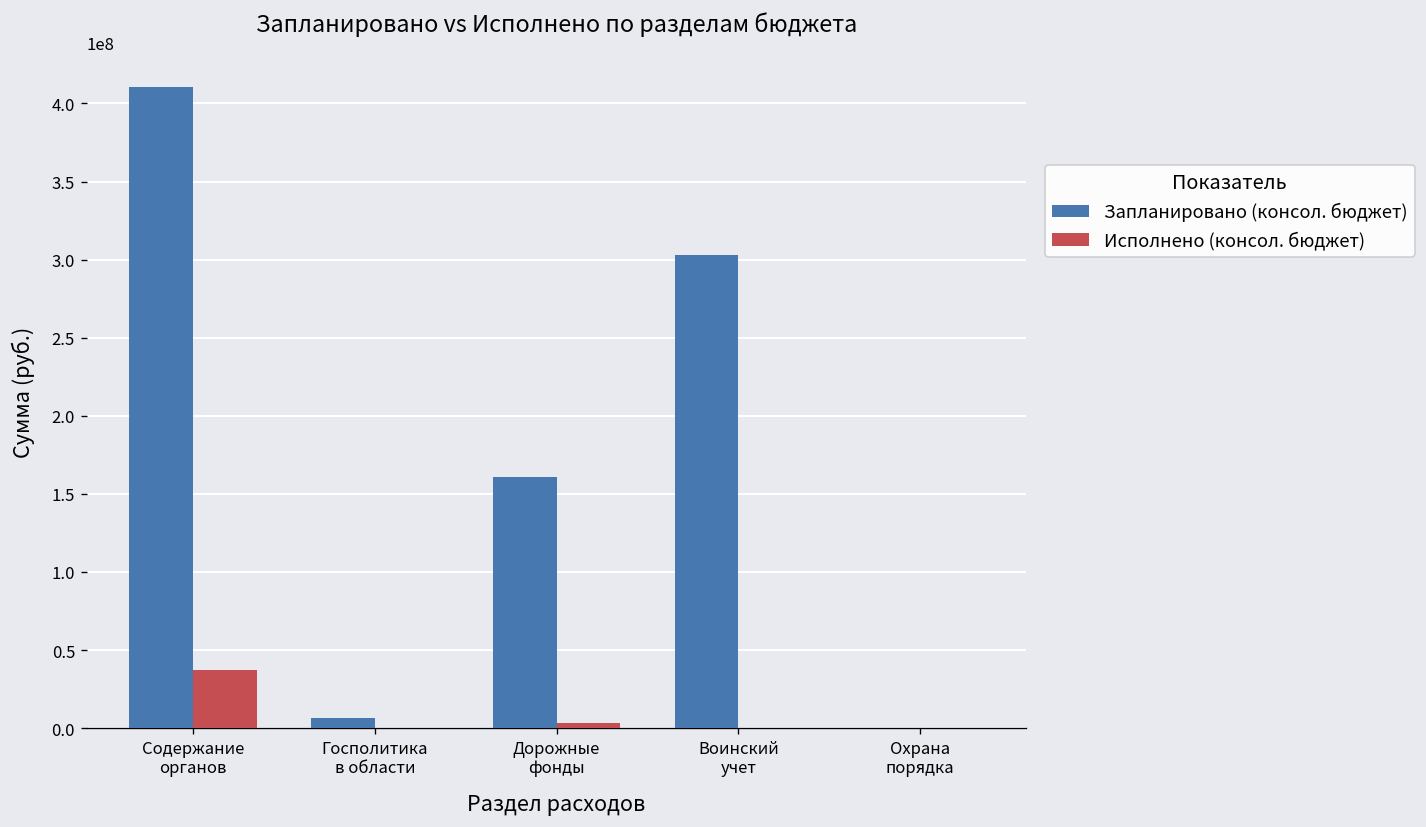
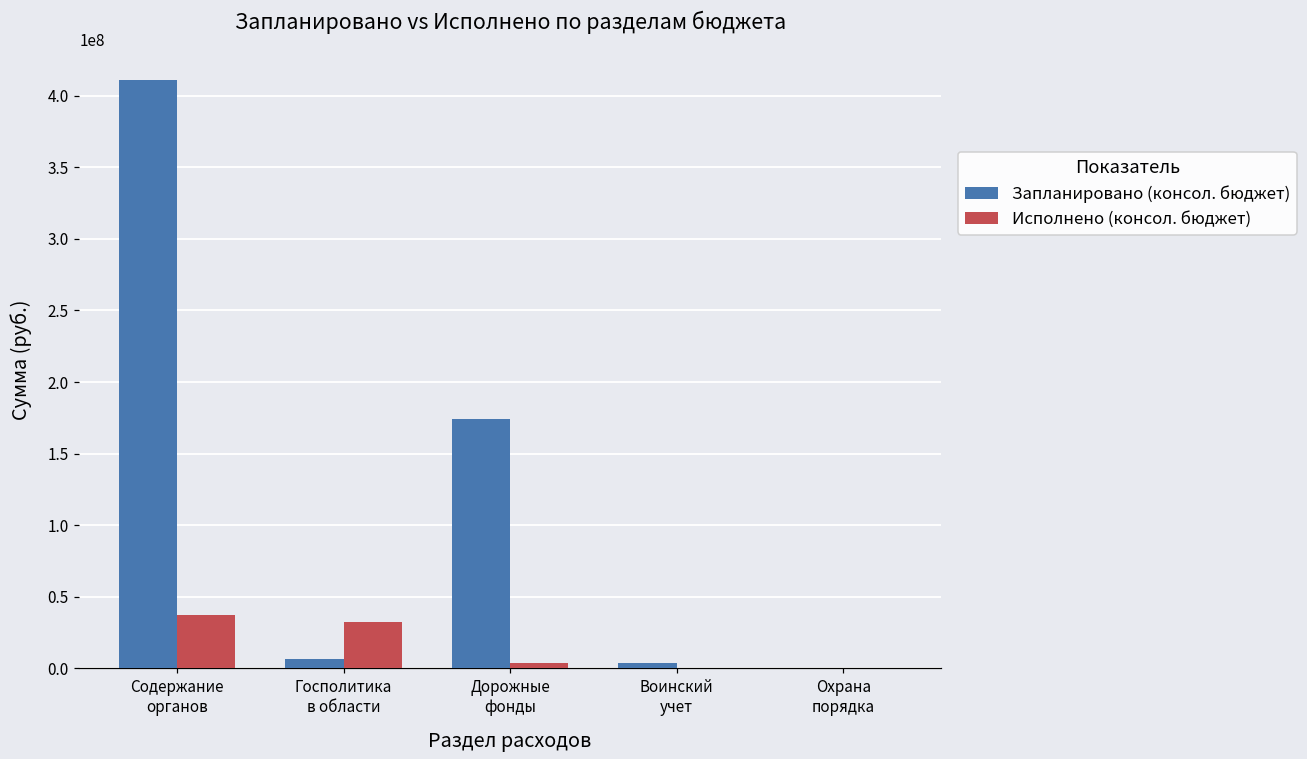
Исполнено (консол. бюджет), Госполитика в области: 0 -> 32000000
Запланировано (консол. бюджет), Дорожные фонды: 161000000 -> 174000000
Запланировано (консол. бюджет), Воинский учет: 303000000 -> 3000000
